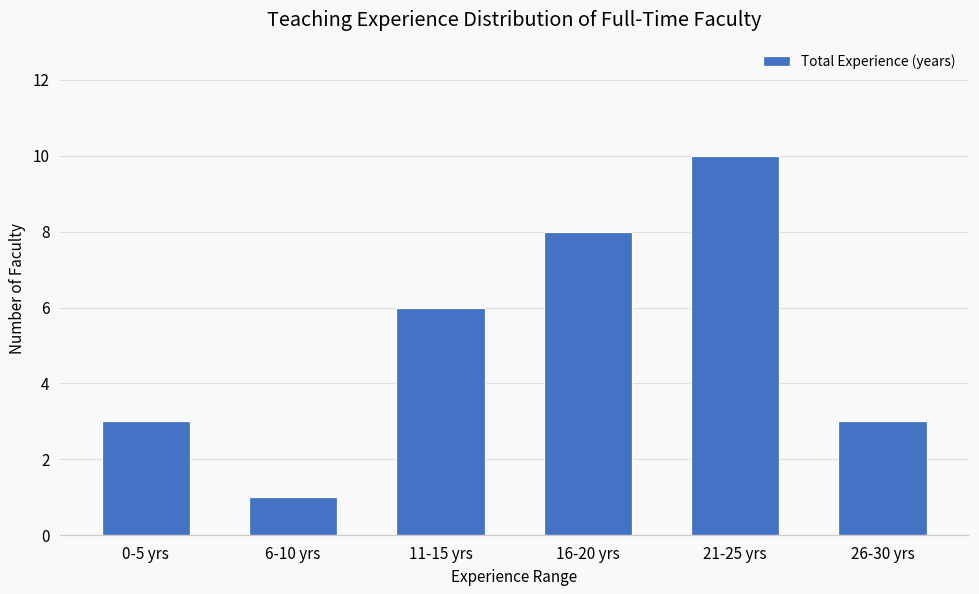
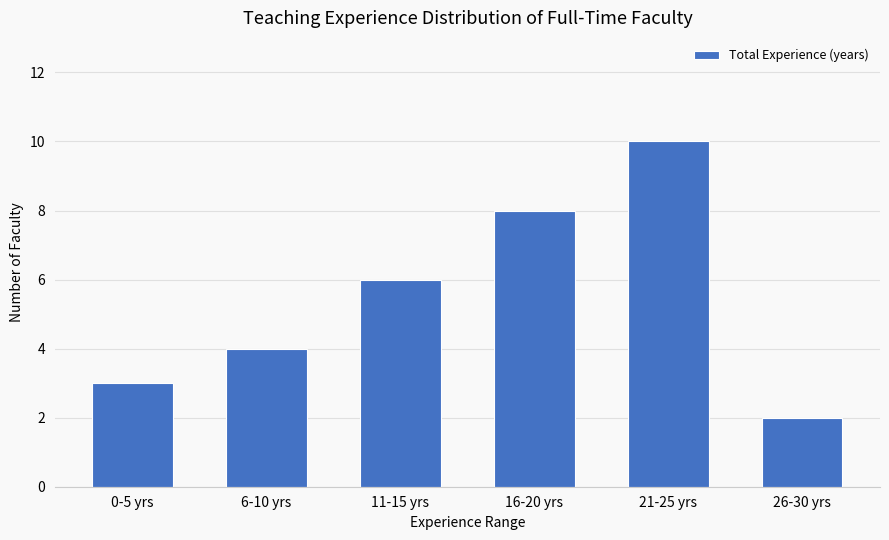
6-10 yrs: 1 -> 4
26-30 yrs: 3 -> 2
